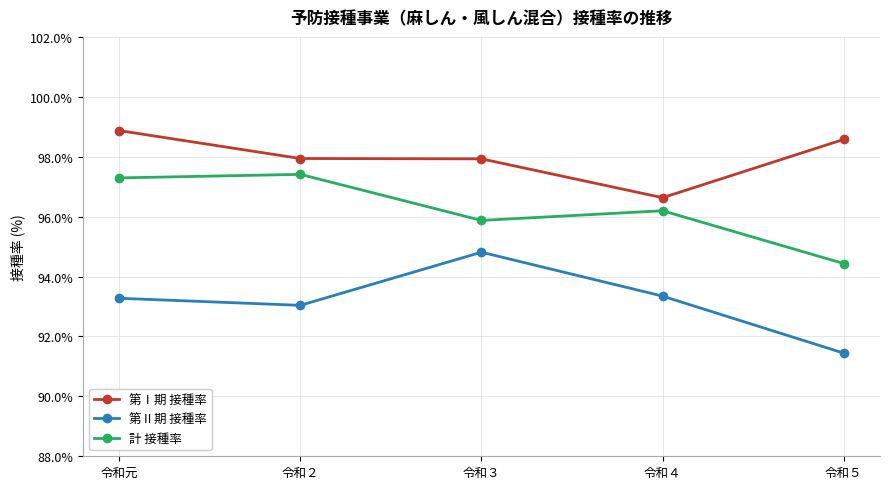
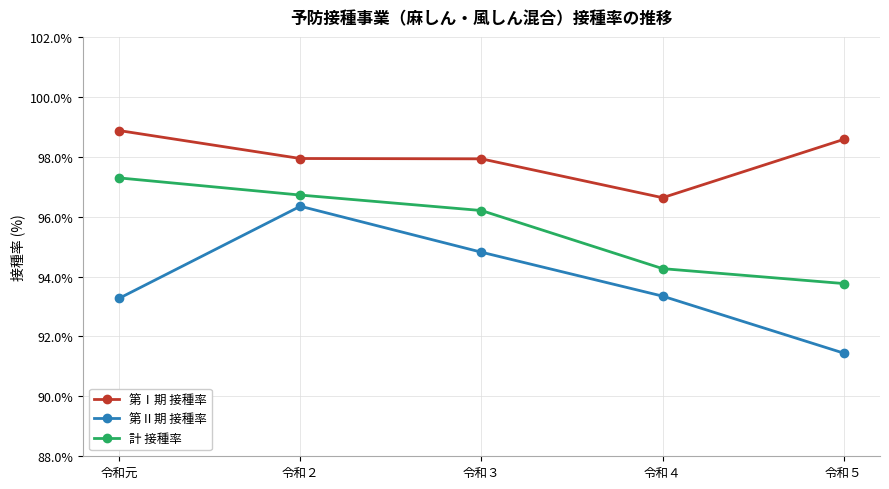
第Ⅱ期 接種率, 令和２: 93.0% -> 96.3%
計 接種率, 令和２: 97.4% -> 96.7%
計 接種率, 令和３: 95.9% -> 96.2%
計 接種率, 令和４: 96.2% -> 94.3%
計 接種率, 令和５: 94.4% -> 93.8%
